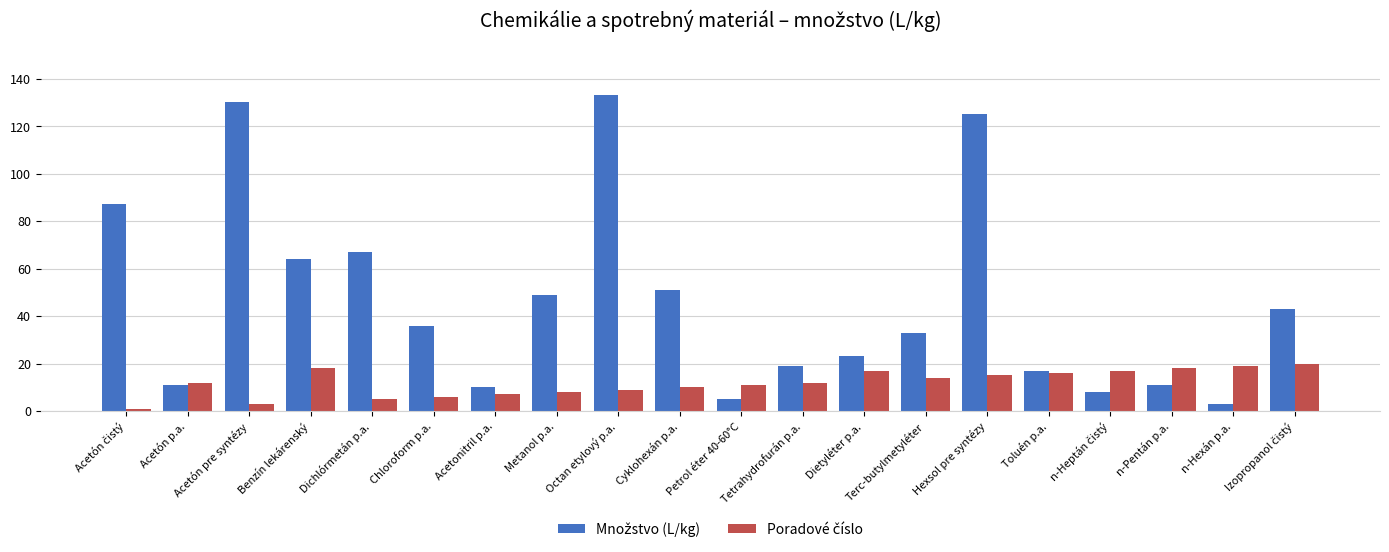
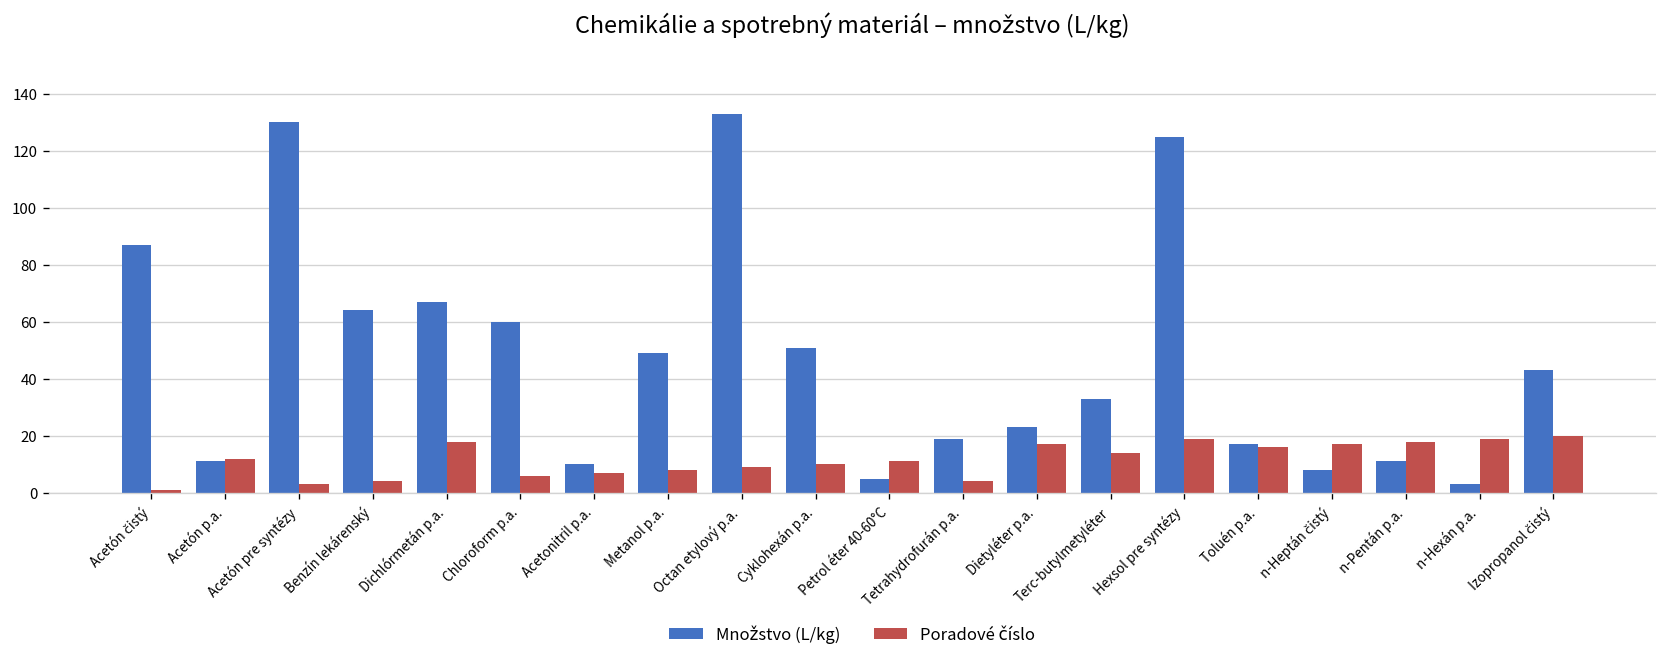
Poradové číslo, Benzín lekárenský: 18 -> 4
Poradové číslo, Dichlórmetán p.a.: 5 -> 18
Množstvo (L/kg), Chloroform p.a.: 36 -> 60
Poradové číslo, Tetrahydrofurán p.a.: 12 -> 4
Poradové číslo, Hexsol pre syntézy: 15 -> 19
